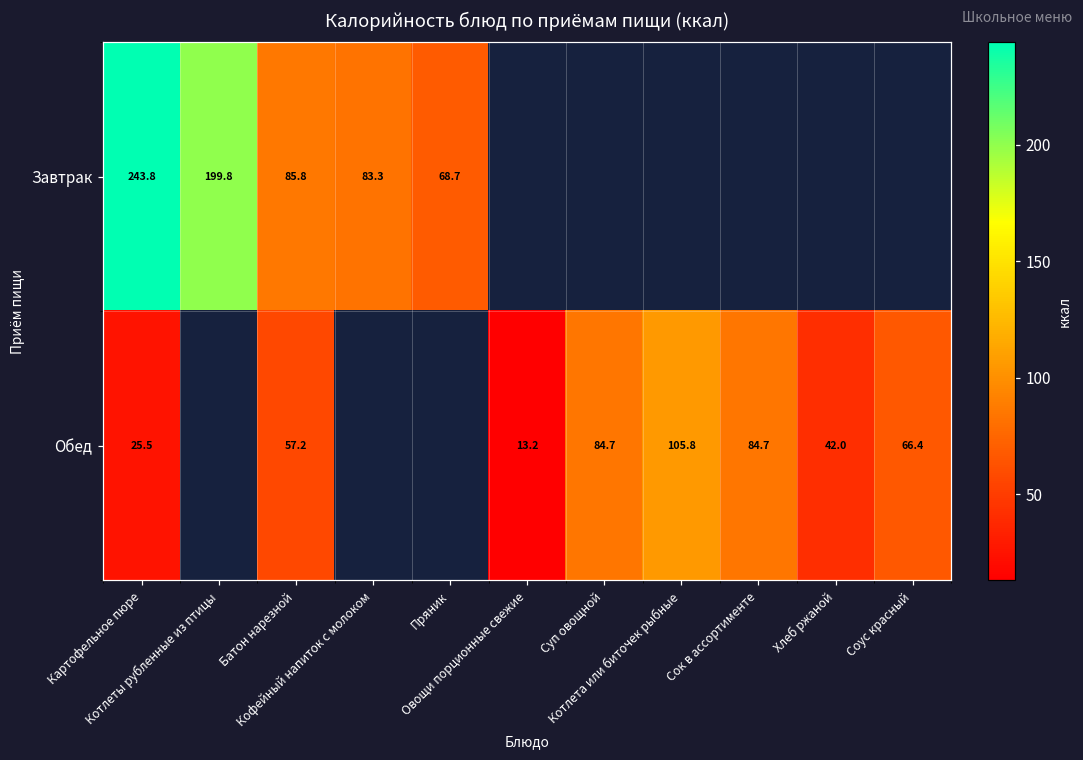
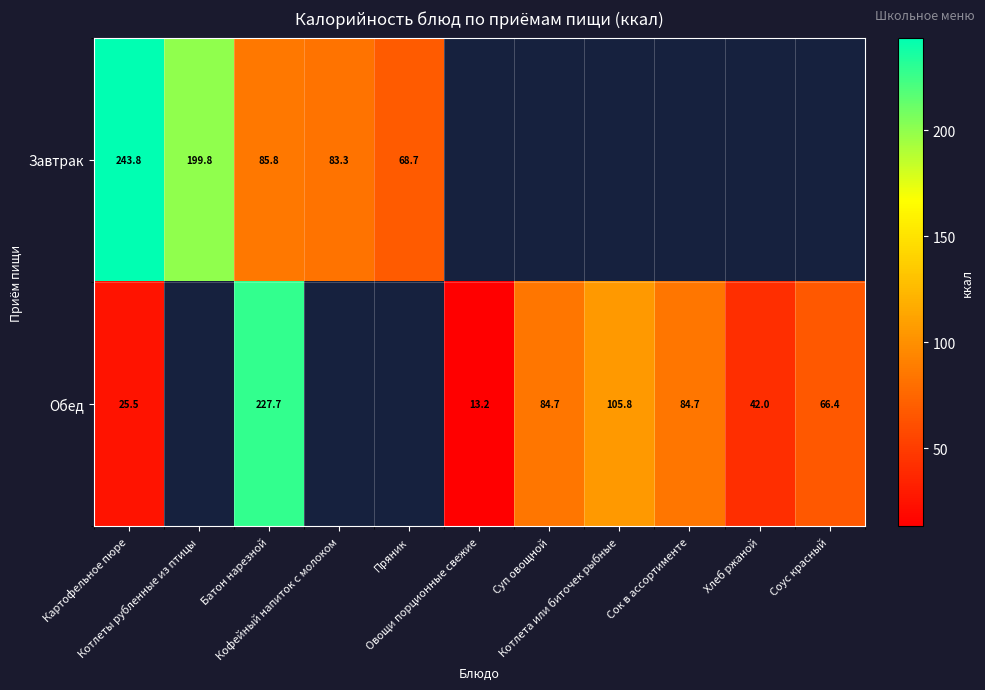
Обед, Батон нарезной: 57.2 -> 227.7
